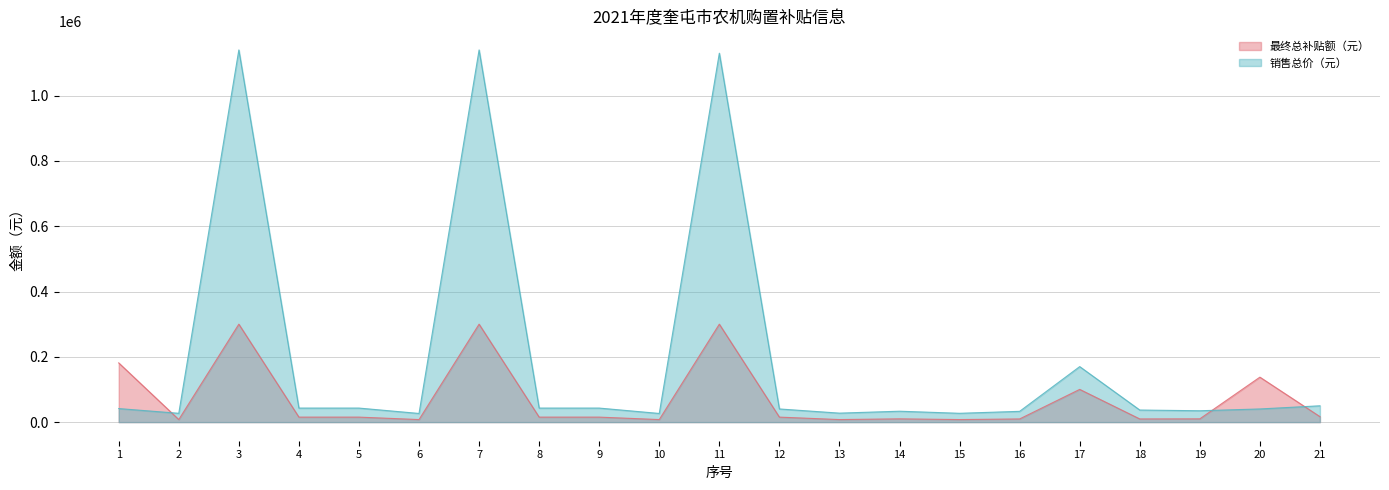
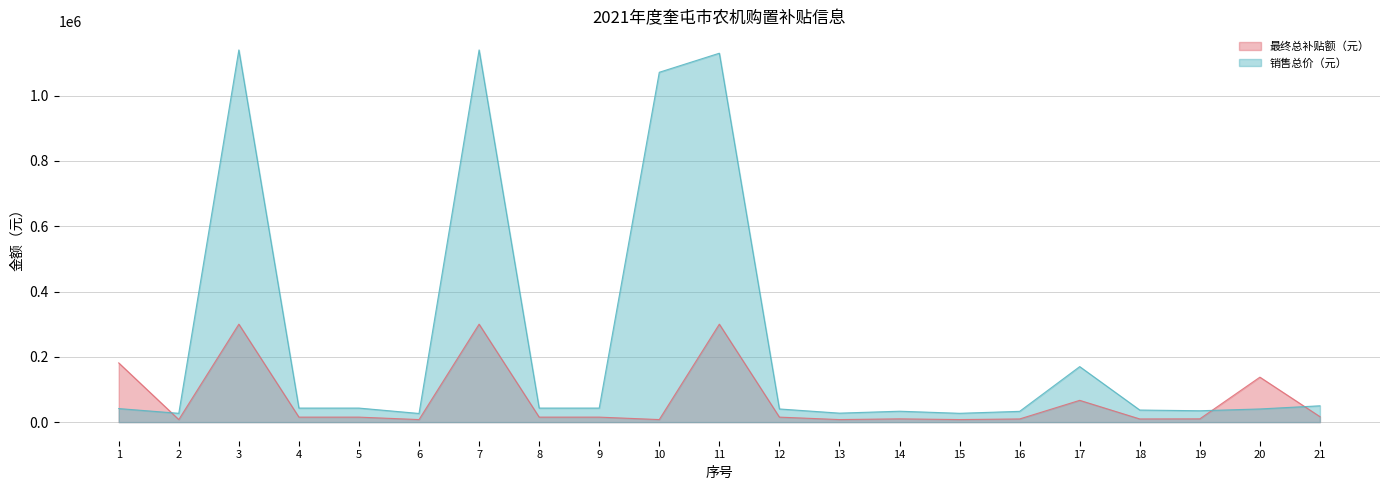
销售总价（元）, 10: 30000 -> 1070000
最终总补贴额（元）, 17: 100000 -> 70000
